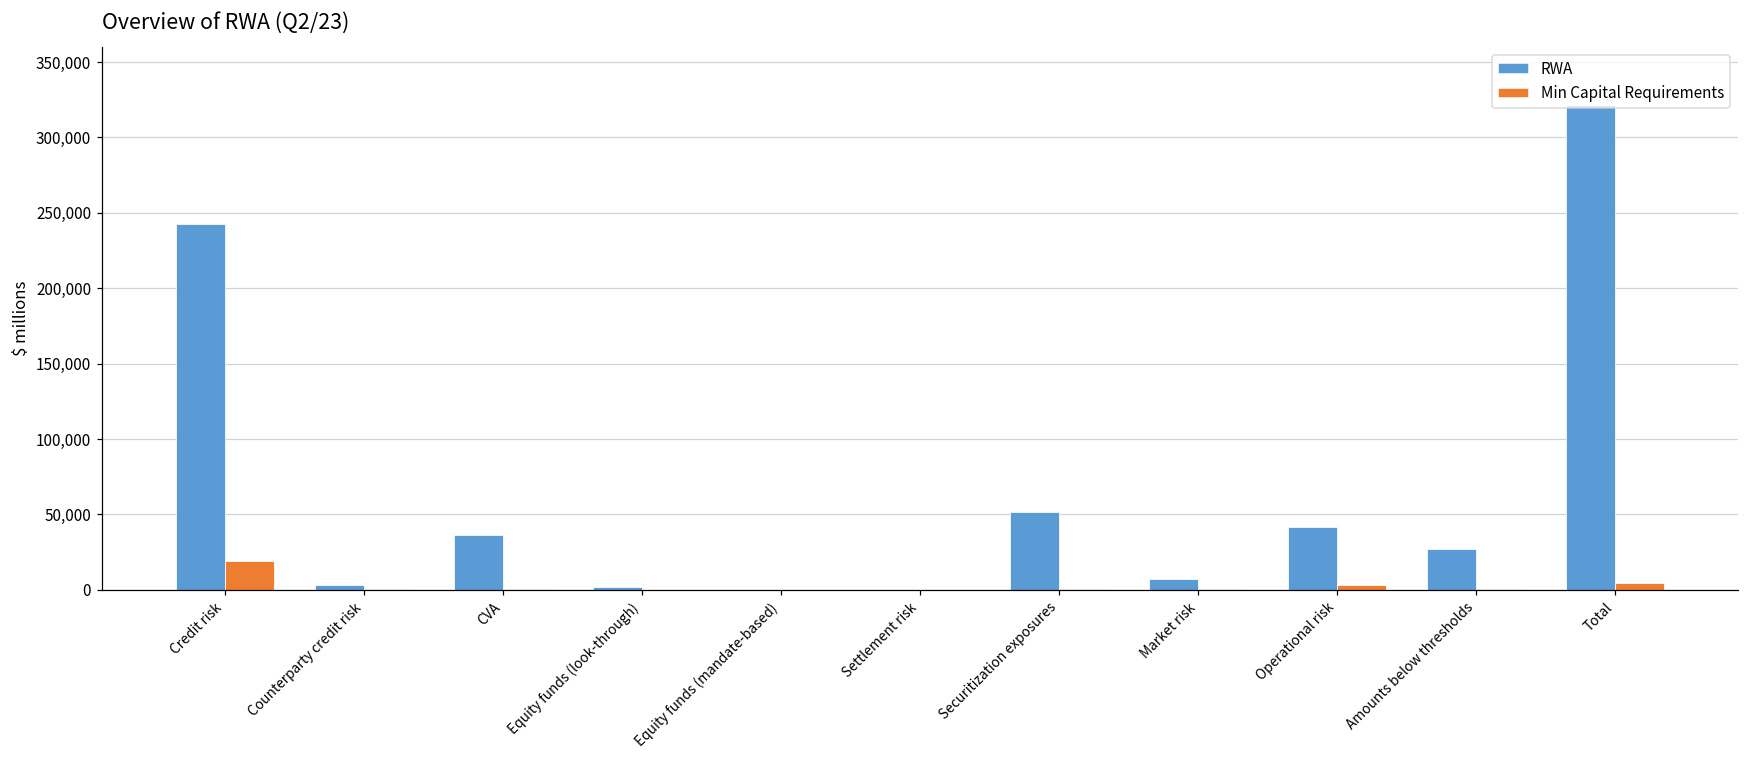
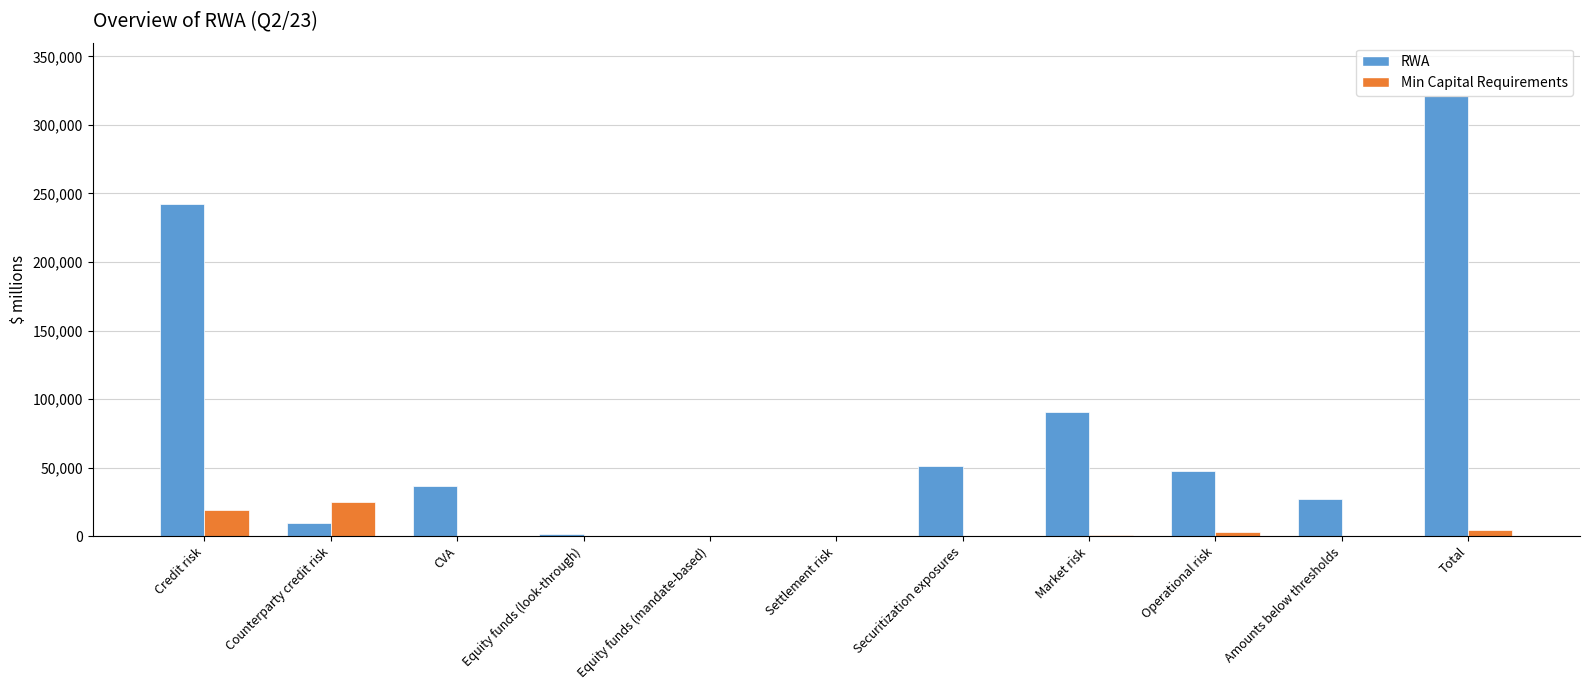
RWA, Counterparty credit risk: 3,000 -> 9,000
Min Capital Requirements, Counterparty credit risk: 1,000 -> 25,000
RWA, Market risk: 7,000 -> 90,000
RWA, Operational risk: 42,000 -> 47,000
